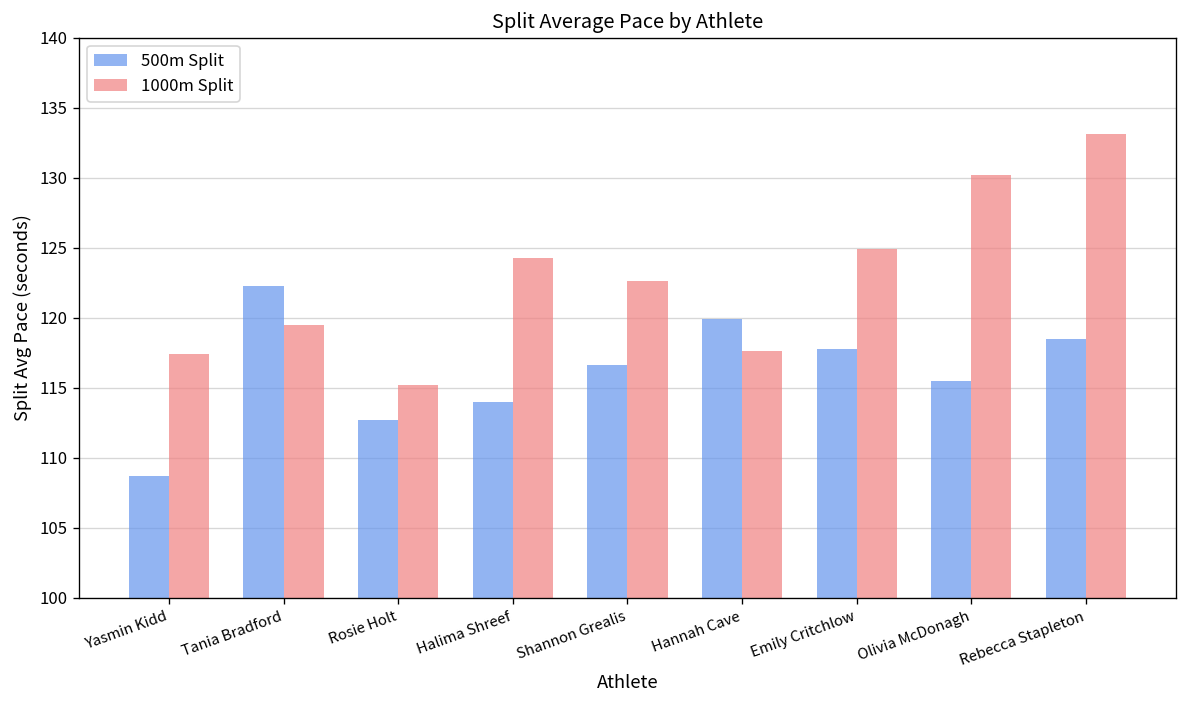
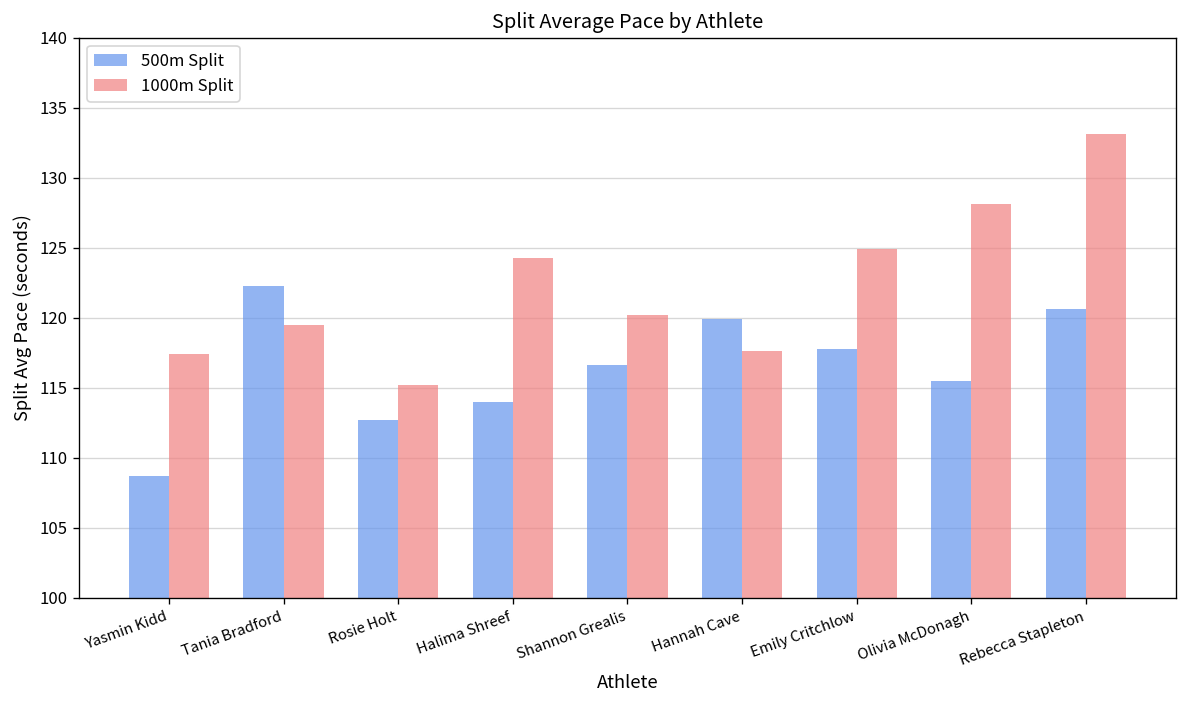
1000m Split, Shannon Grealis: 122.6 -> 120.2
1000m Split, Olivia McDonagh: 130.2 -> 128.1
500m Split, Rebecca Stapleton: 118.5 -> 120.6
